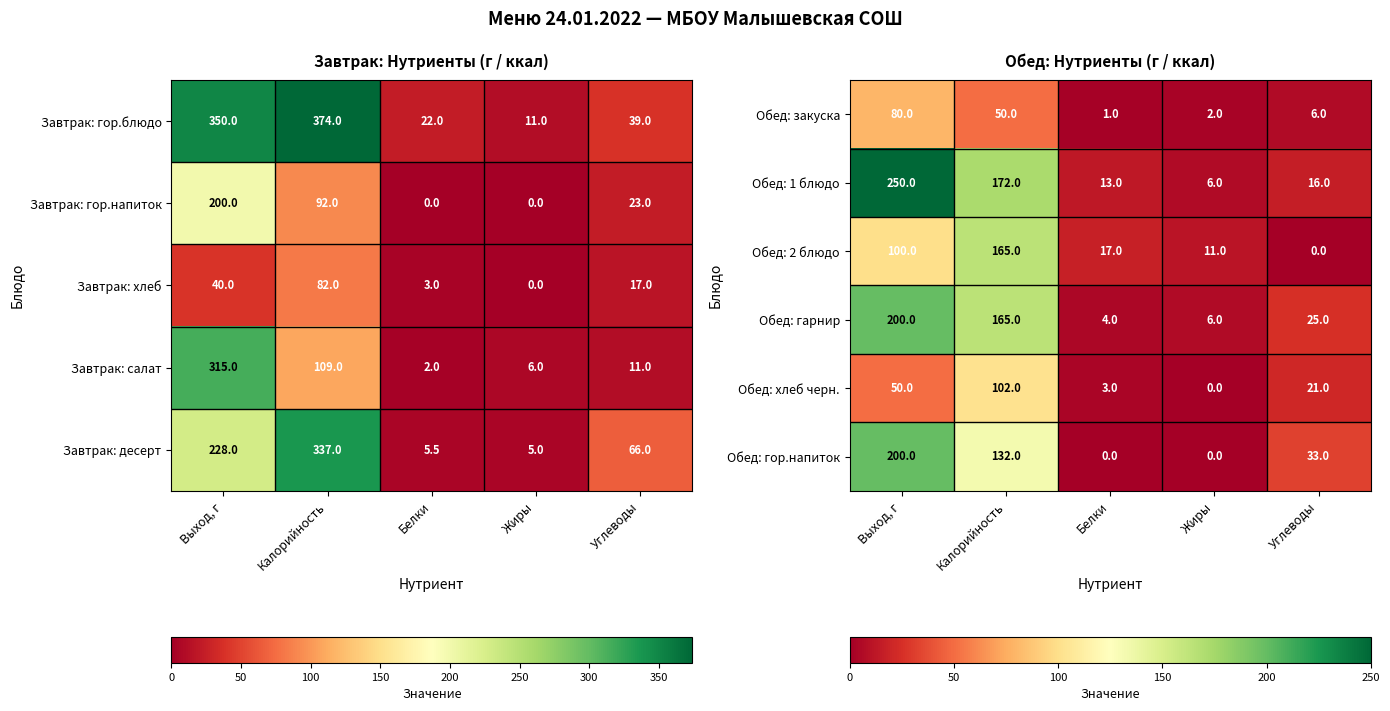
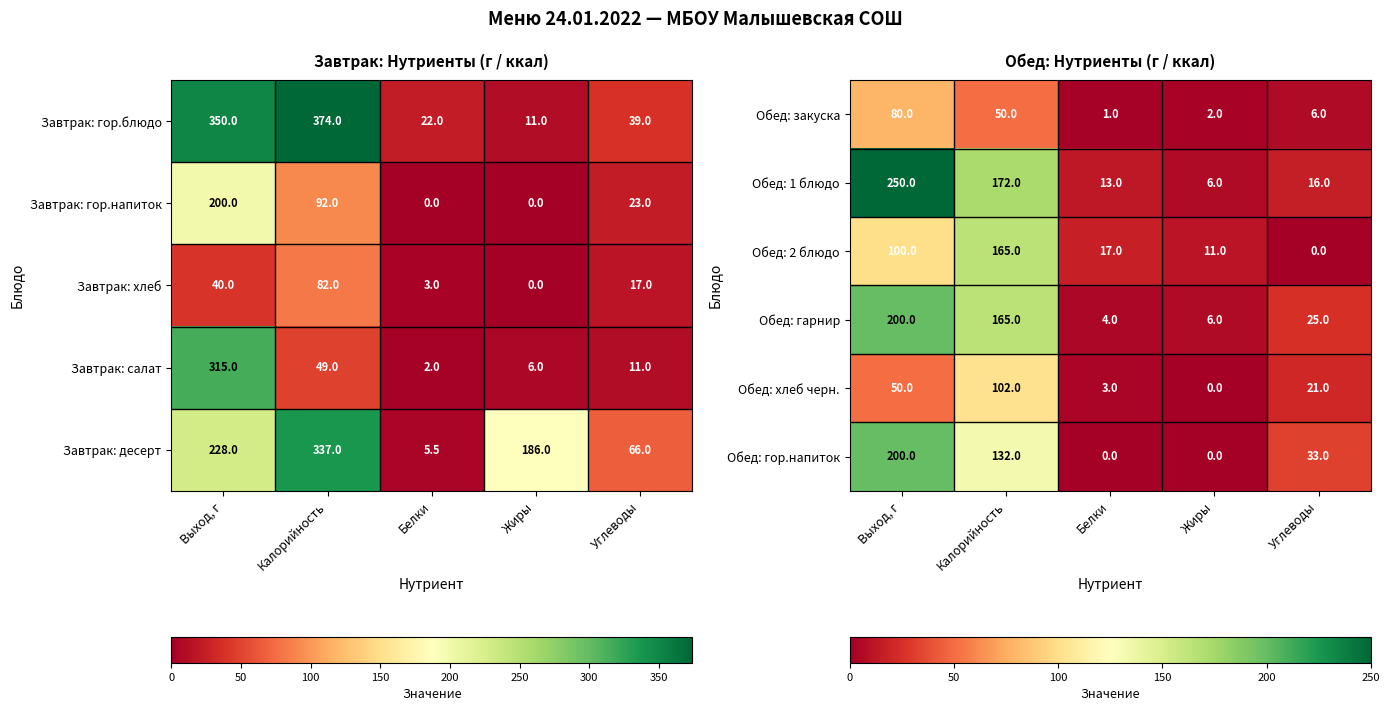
Завтрак: Нутриенты (г / ккал), Завтрак: салат, Калорийность: 109.0 -> 49.0
Завтрак: Нутриенты (г / ккал), Завтрак: десерт, Жиры: 5.0 -> 186.0
